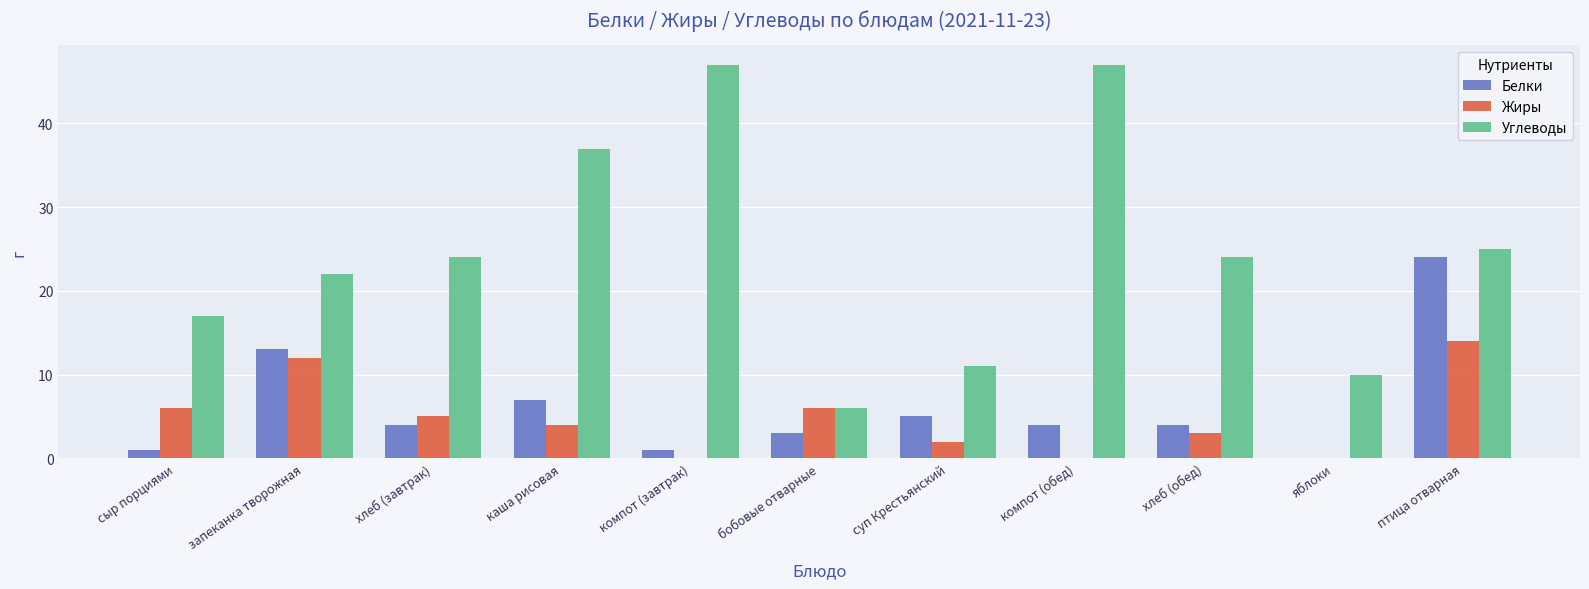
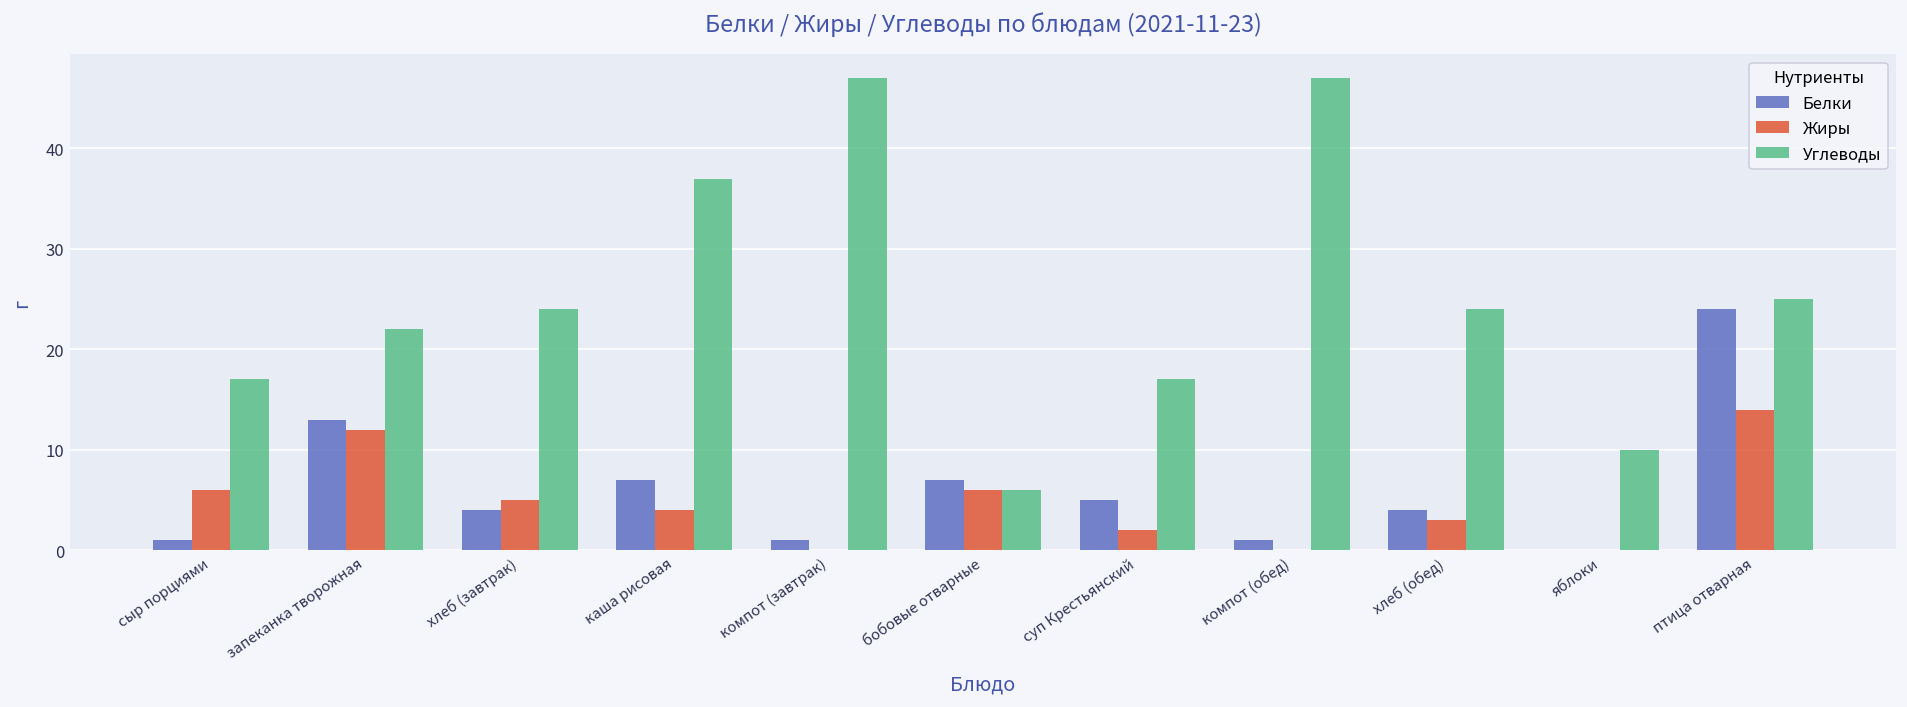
Белки, бобовые отварные: 3 -> 7
Углеводы, суп Крестьянский: 11 -> 17
Белки, компот (обед): 4 -> 1
